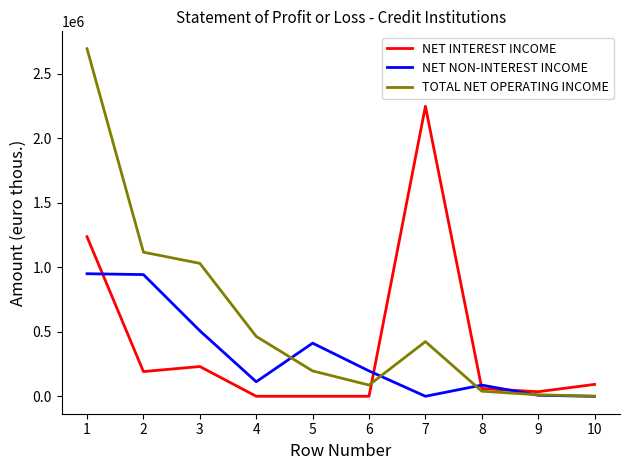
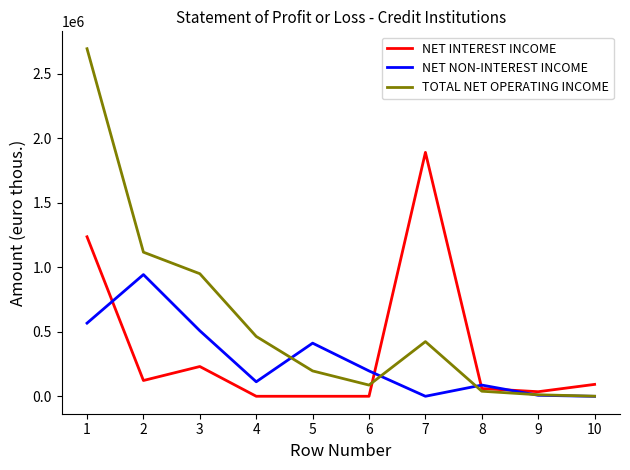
NET NON-INTEREST INCOME, 1: 950000 -> 570000
NET INTEREST INCOME, 2: 190000 -> 120000
TOTAL NET OPERATING INCOME, 3: 1030000 -> 950000
NET INTEREST INCOME, 7: 2250000 -> 1890000
